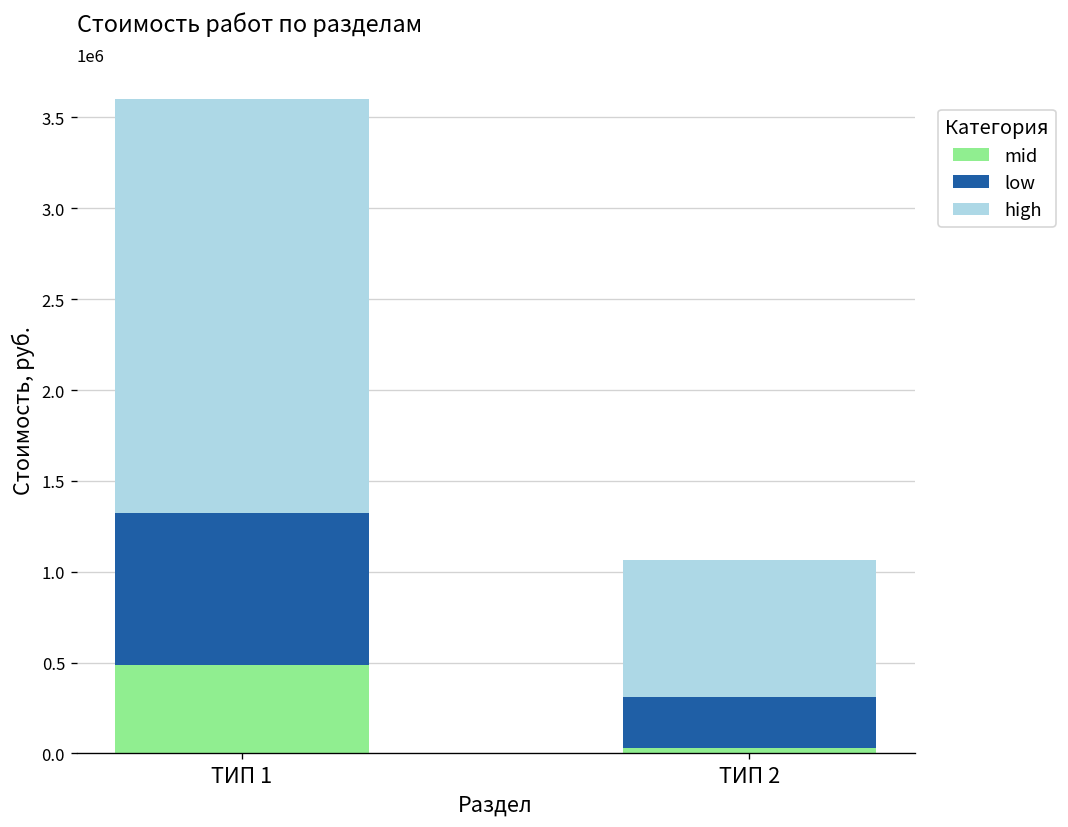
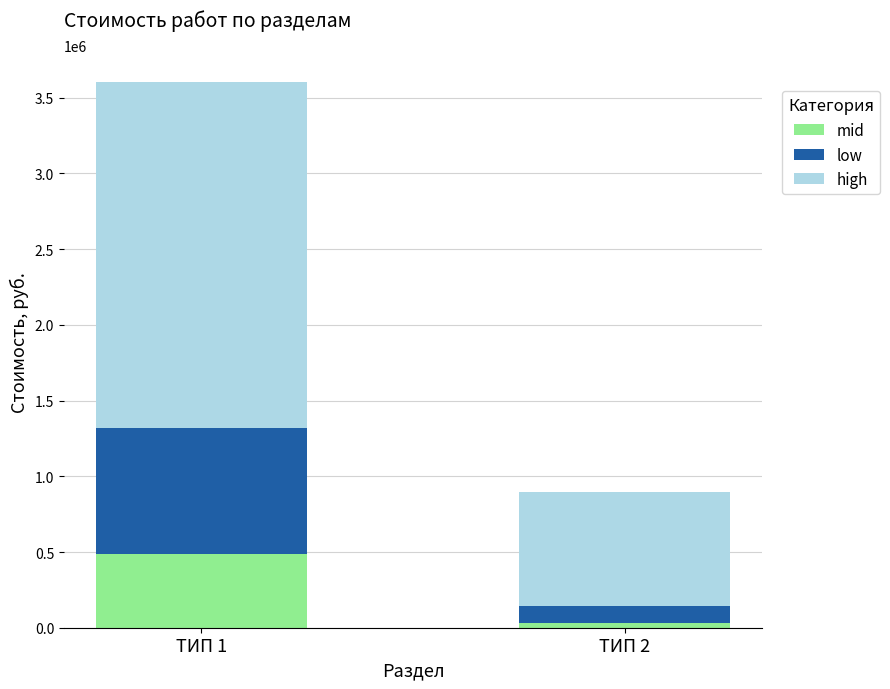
low, ТИП 2: 280000 -> 120000
